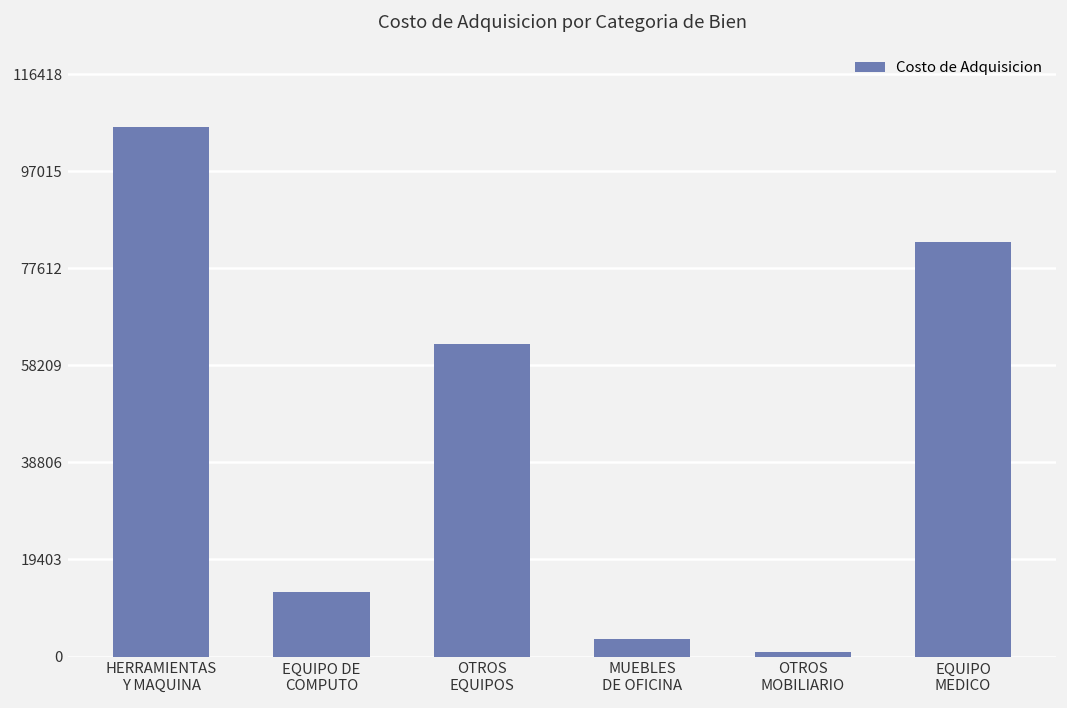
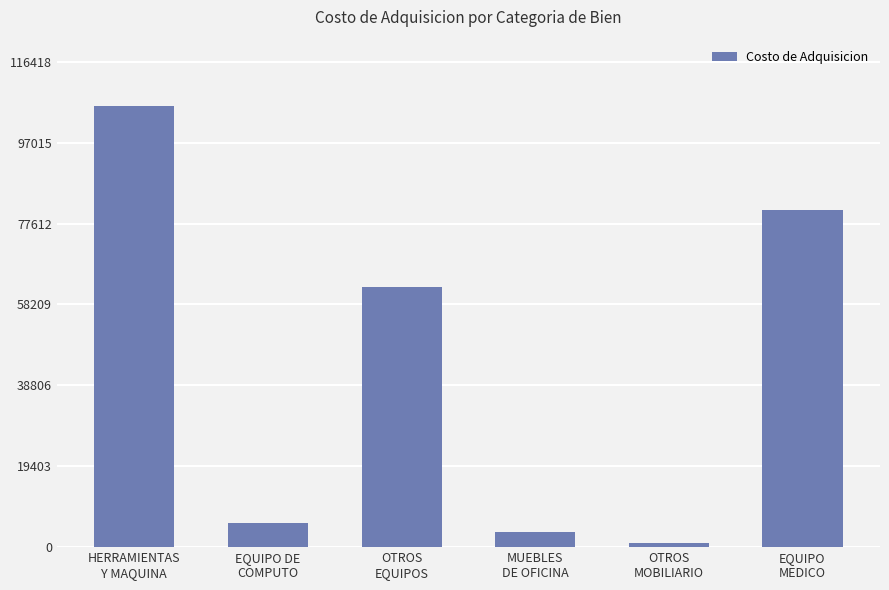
EQUIPO DE COMPUTO: 13000 -> 6000
EQUIPO MEDICO: 83000 -> 81000
